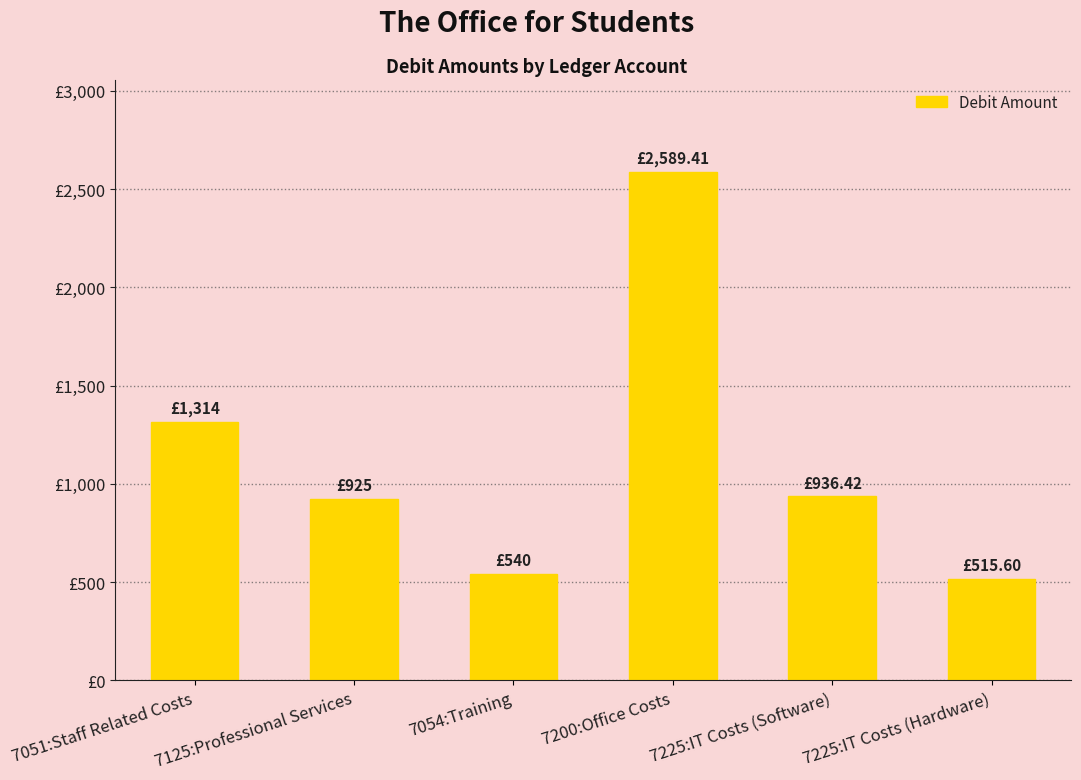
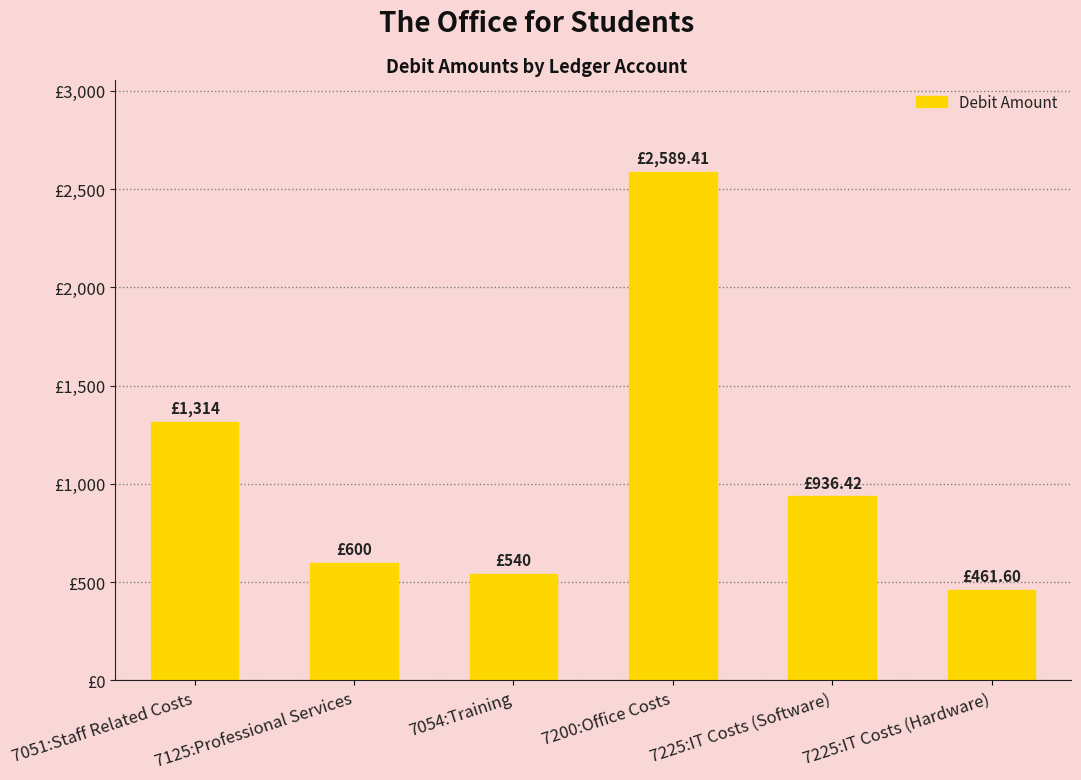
7125:Professional Services: £925 -> £600
7225:IT Costs (Hardware): £515.60 -> £461.60
